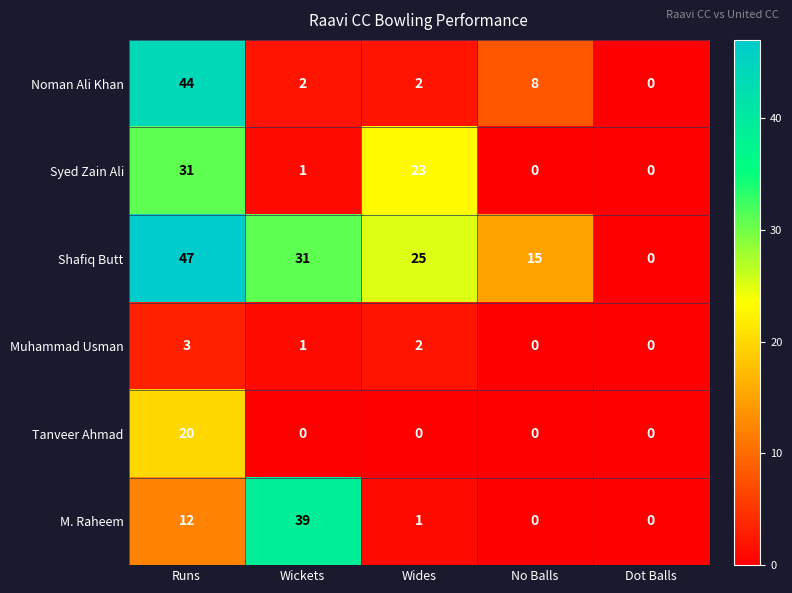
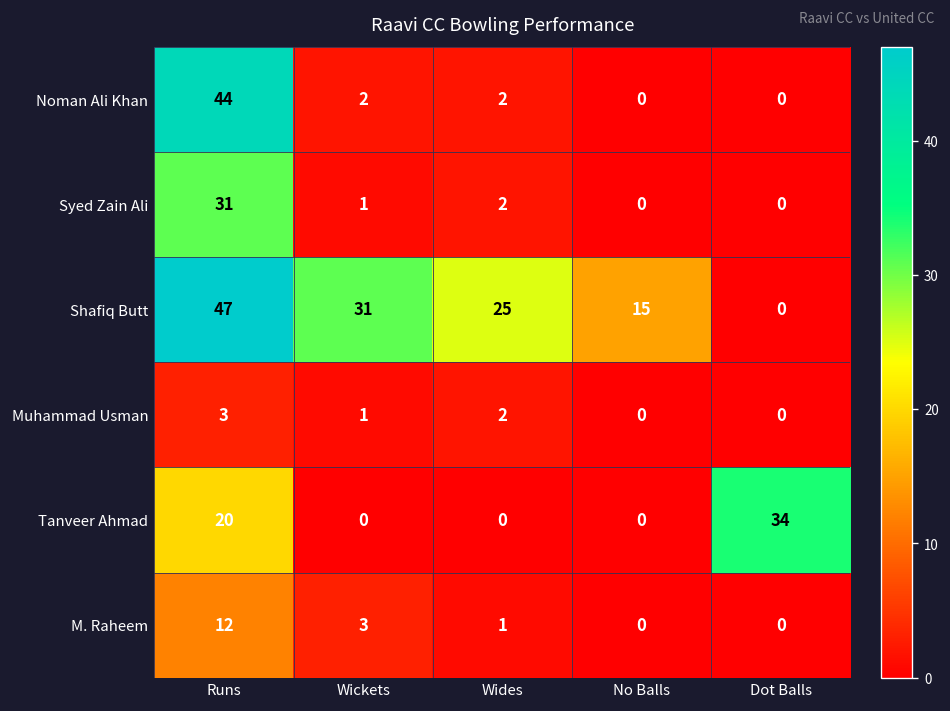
Noman Ali Khan, No Balls: 8 -> 0
Syed Zain Ali, Wides: 23 -> 2
Tanveer Ahmad, Dot Balls: 0 -> 34
M. Raheem, Wickets: 39 -> 3
